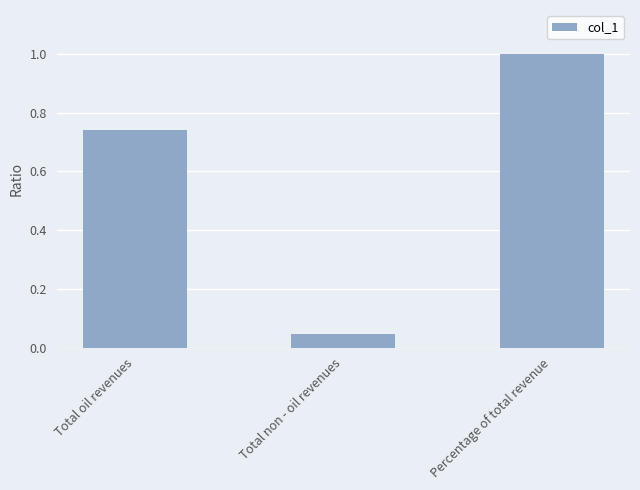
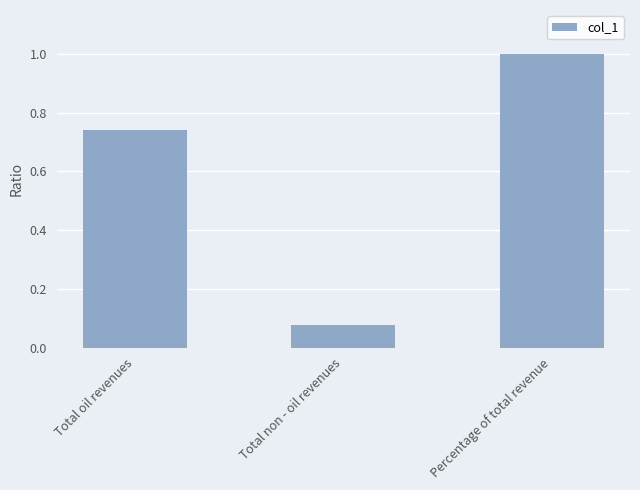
Total non - oil revenues: 0.05 -> 0.08
